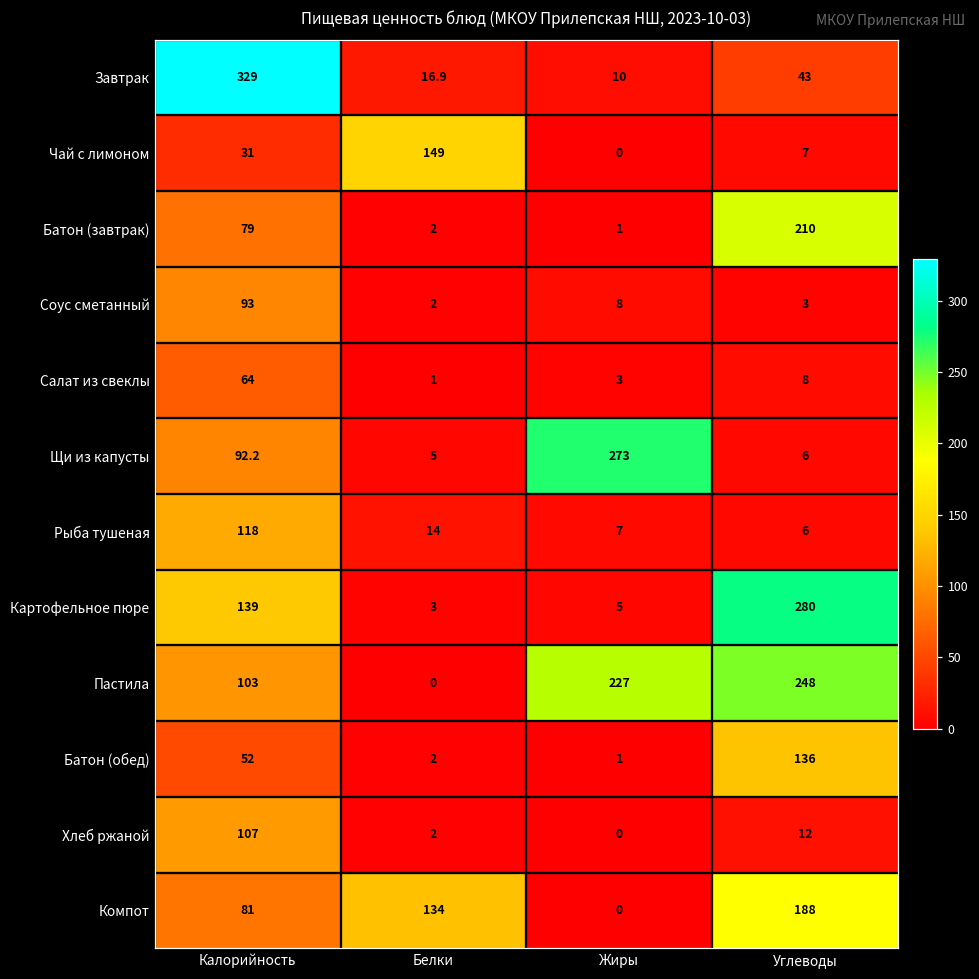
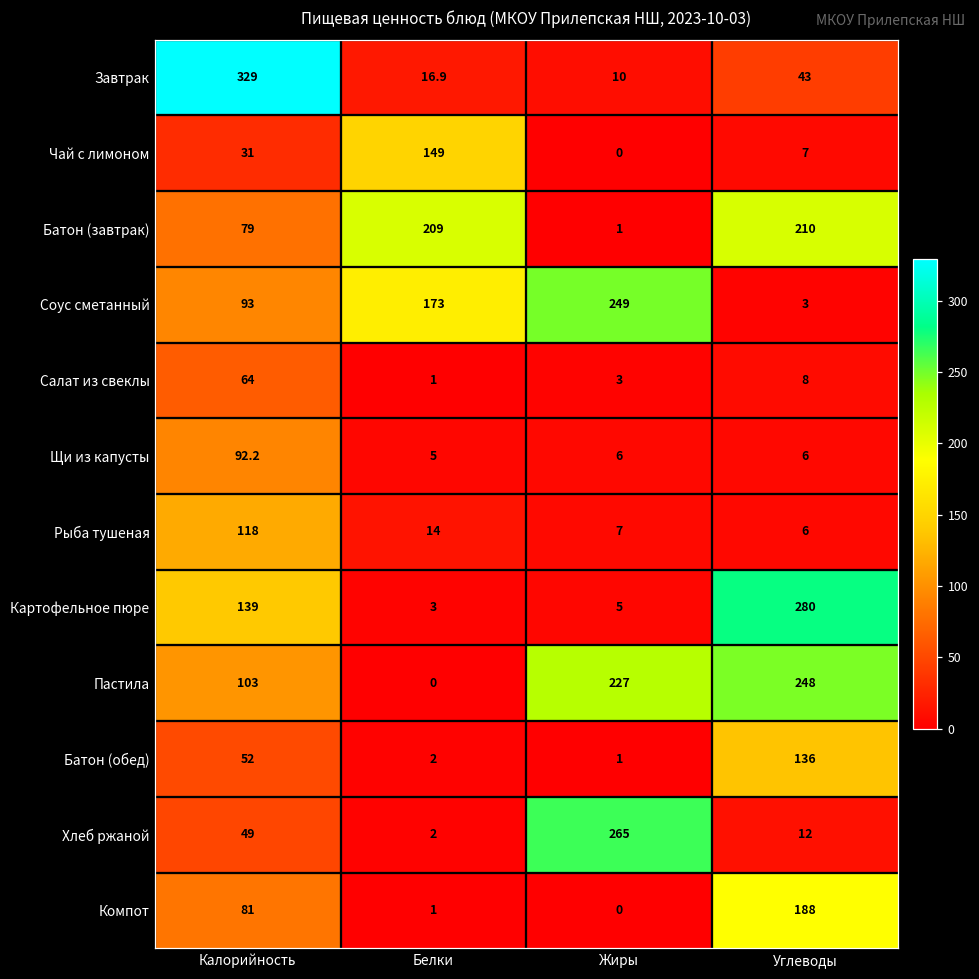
Батон (завтрак), Белки: 2 -> 209
Соус сметанный, Белки: 2 -> 173
Соус сметанный, Жиры: 8 -> 249
Щи из капусты, Жиры: 273 -> 6
Хлеб ржаной, Калорийность: 107 -> 49
Хлеб ржаной, Жиры: 0 -> 265
Компот, Белки: 134 -> 1
